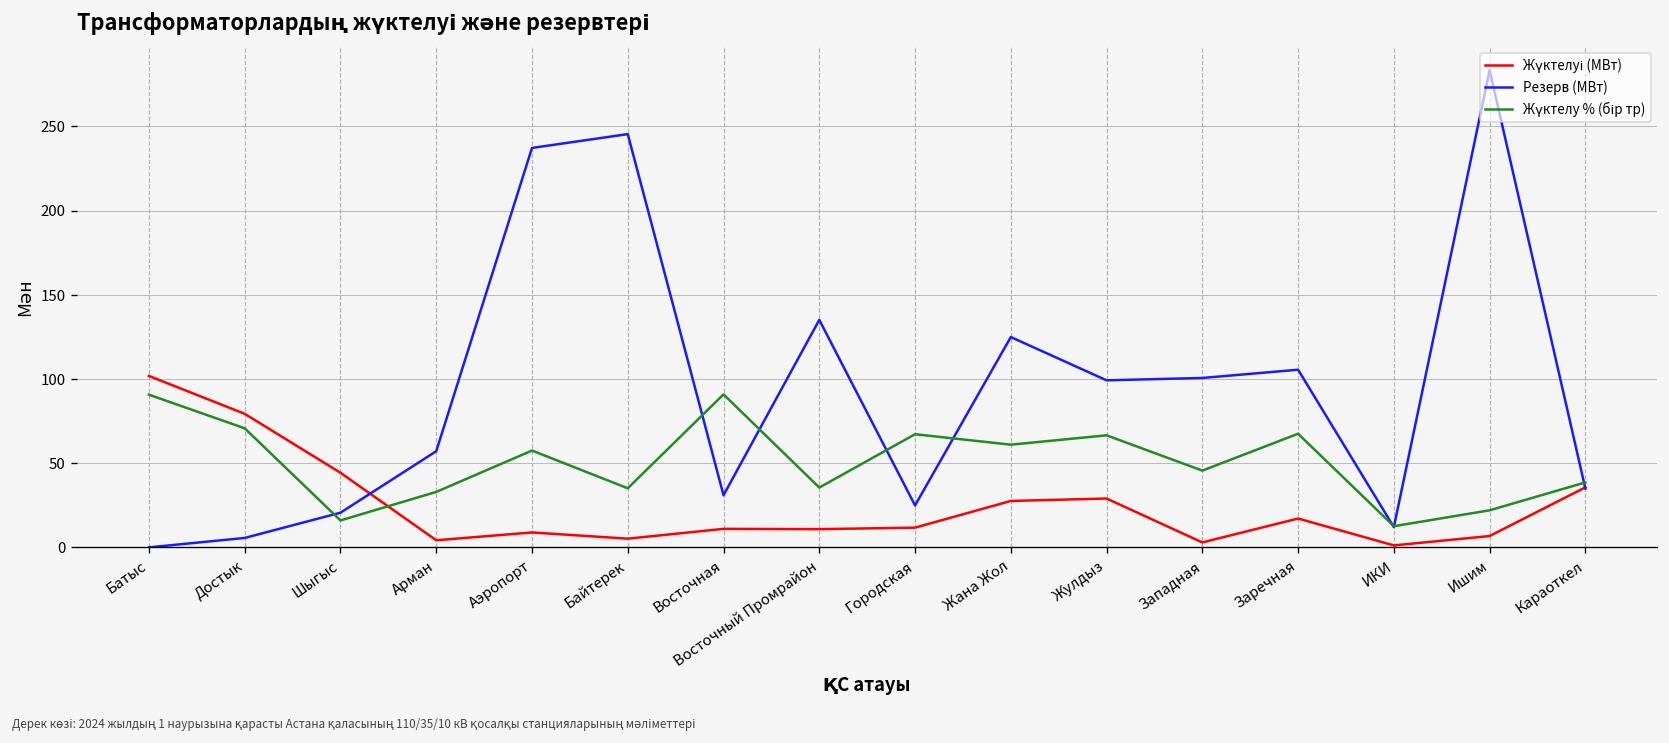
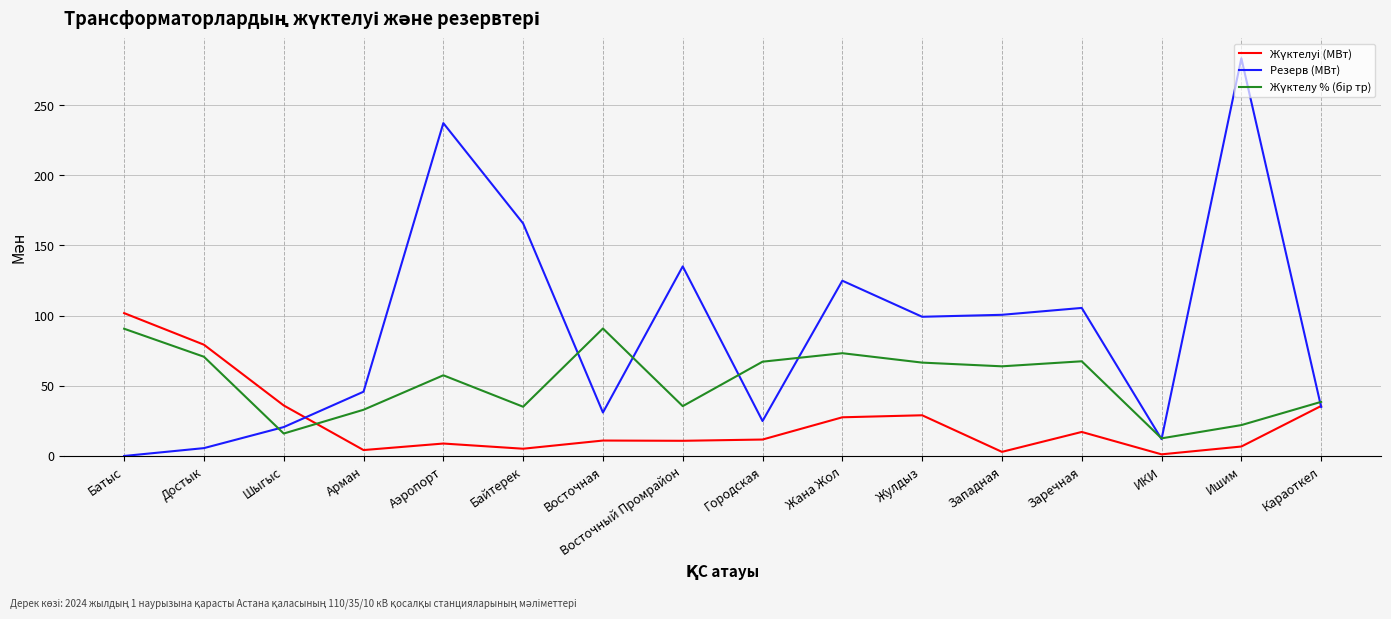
Жүктелуі (МВт), Шыгыс: 44 -> 36
Резерв (МВт), Арман: 57 -> 46
Резерв (МВт), Байтерек: 245 -> 166
Жүктелу % (бір тр), Жана Жол: 61 -> 73
Жүктелу % (бір тр), Западная: 46 -> 64
